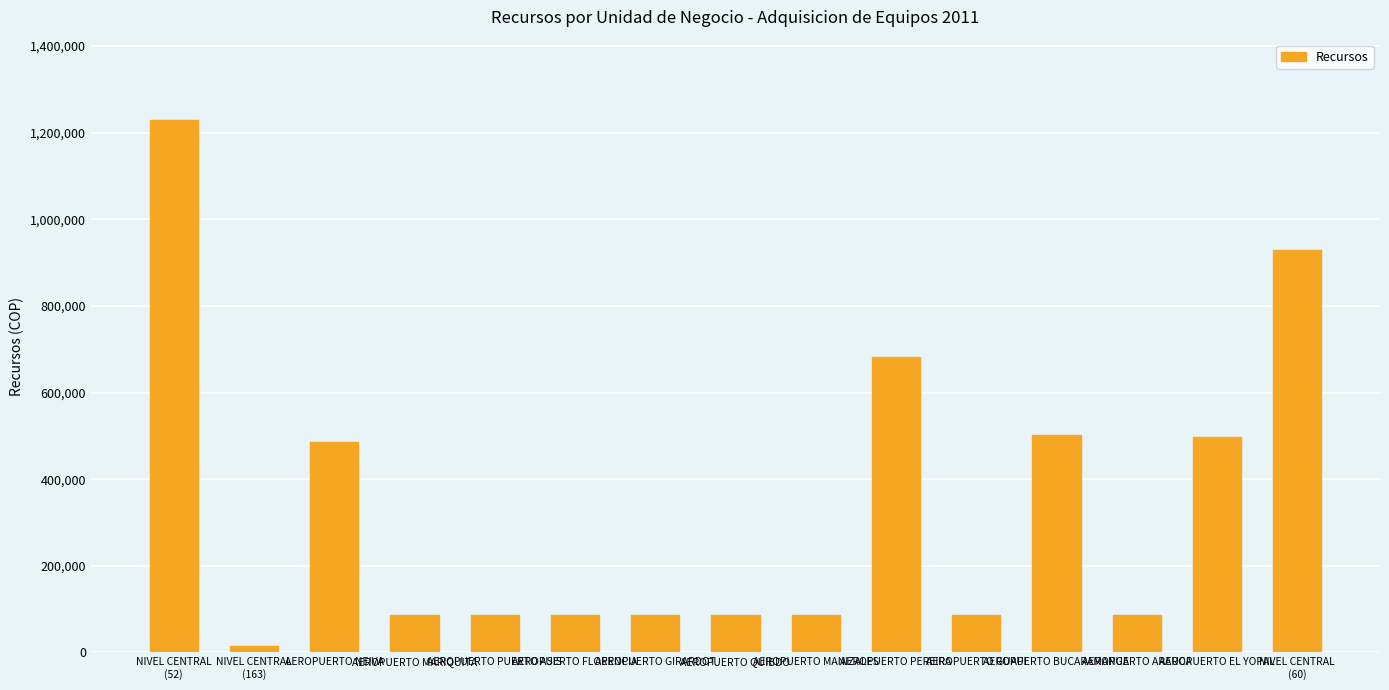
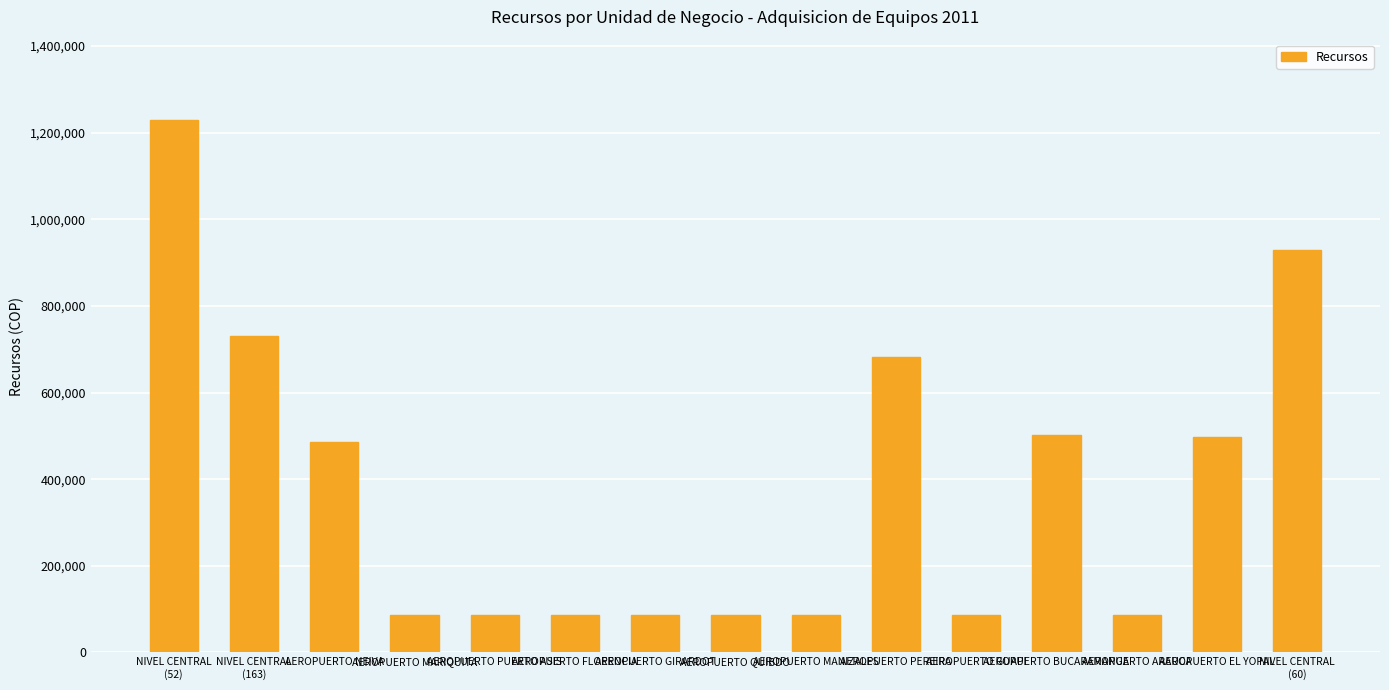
NIVEL CENTRAL (163): 10,000 -> 730,000
